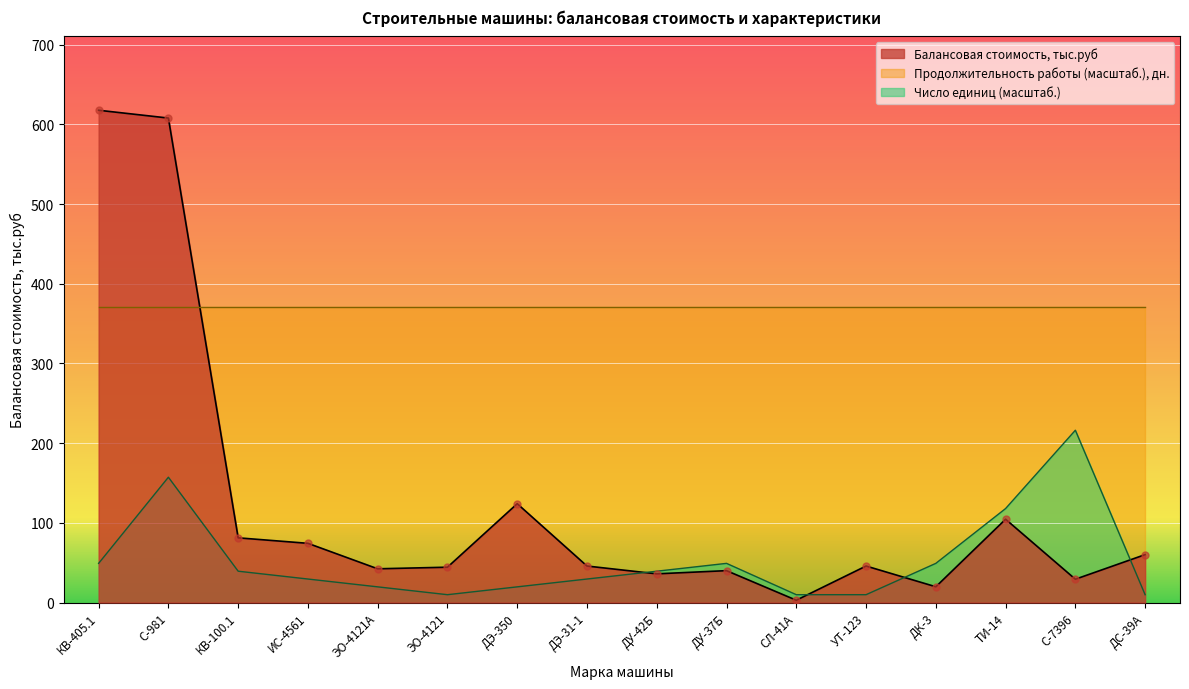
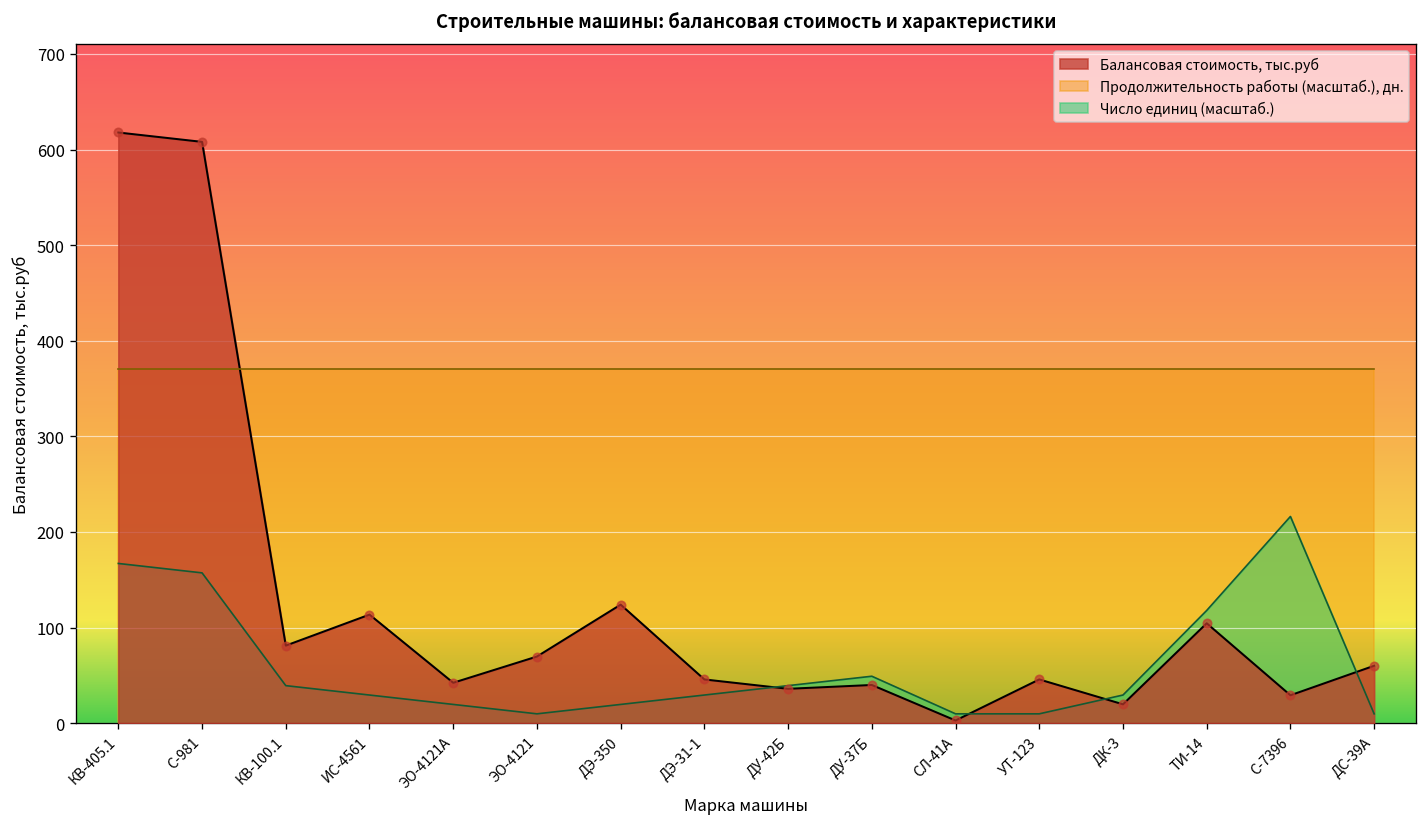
Число единиц (масштаб.), КВ-405.1: 50 -> 170
Балансовая стоимость, тыс.руб, ИС-4561: 70 -> 110
Балансовая стоимость, тыс.руб, ЭО-4121: 40 -> 70
Число единиц (масштаб.), ДК-3: 50 -> 30
